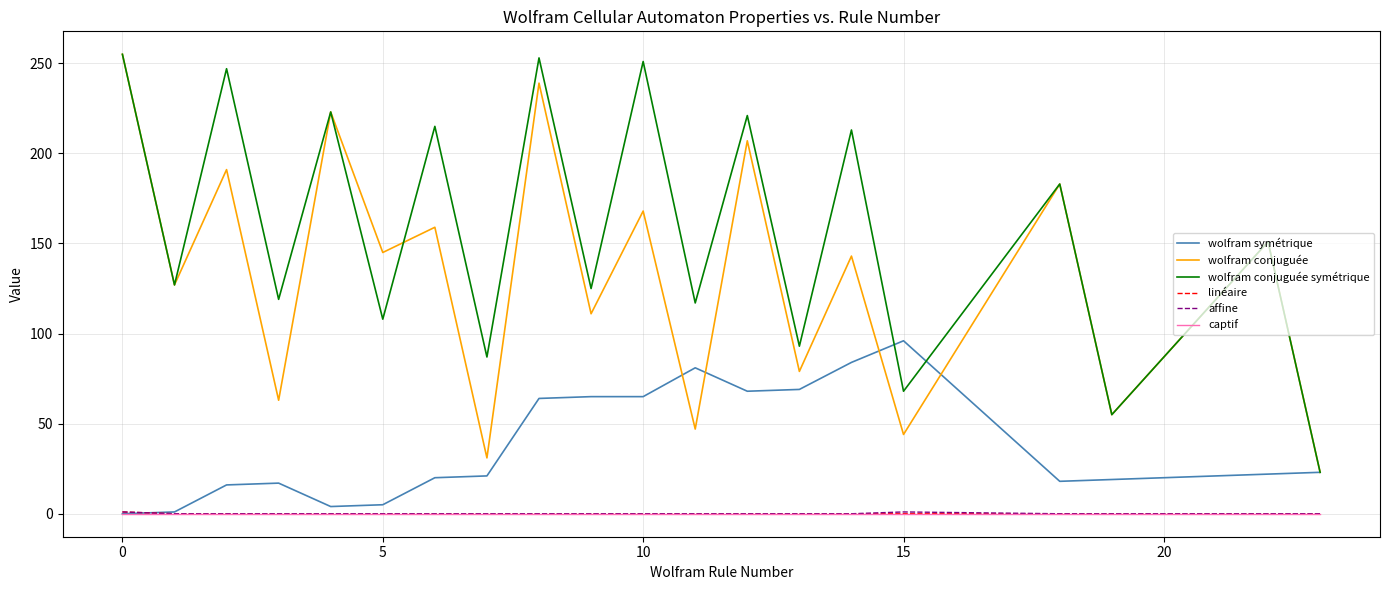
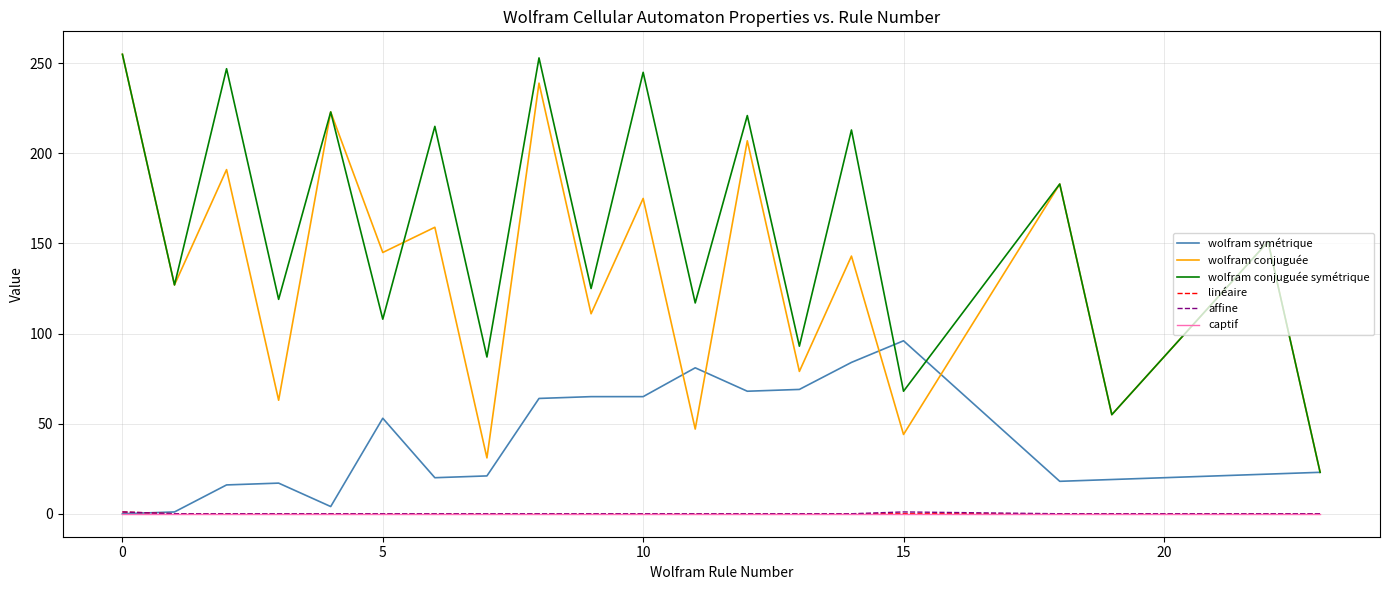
wolfram symétrique, 5: 5 -> 53
wolfram conjuguée, 10: 168 -> 175
wolfram conjuguée symétrique, 10: 251 -> 245
